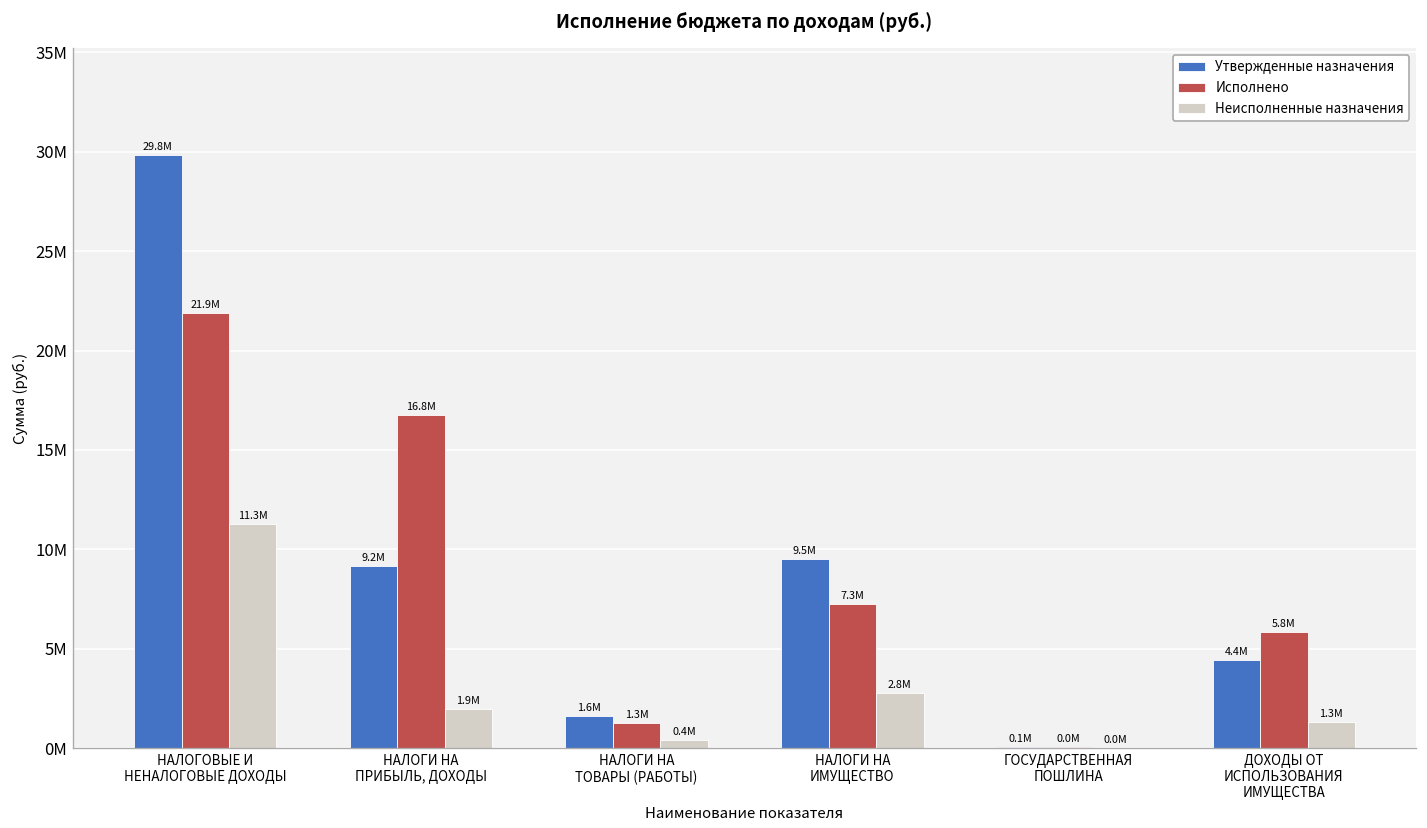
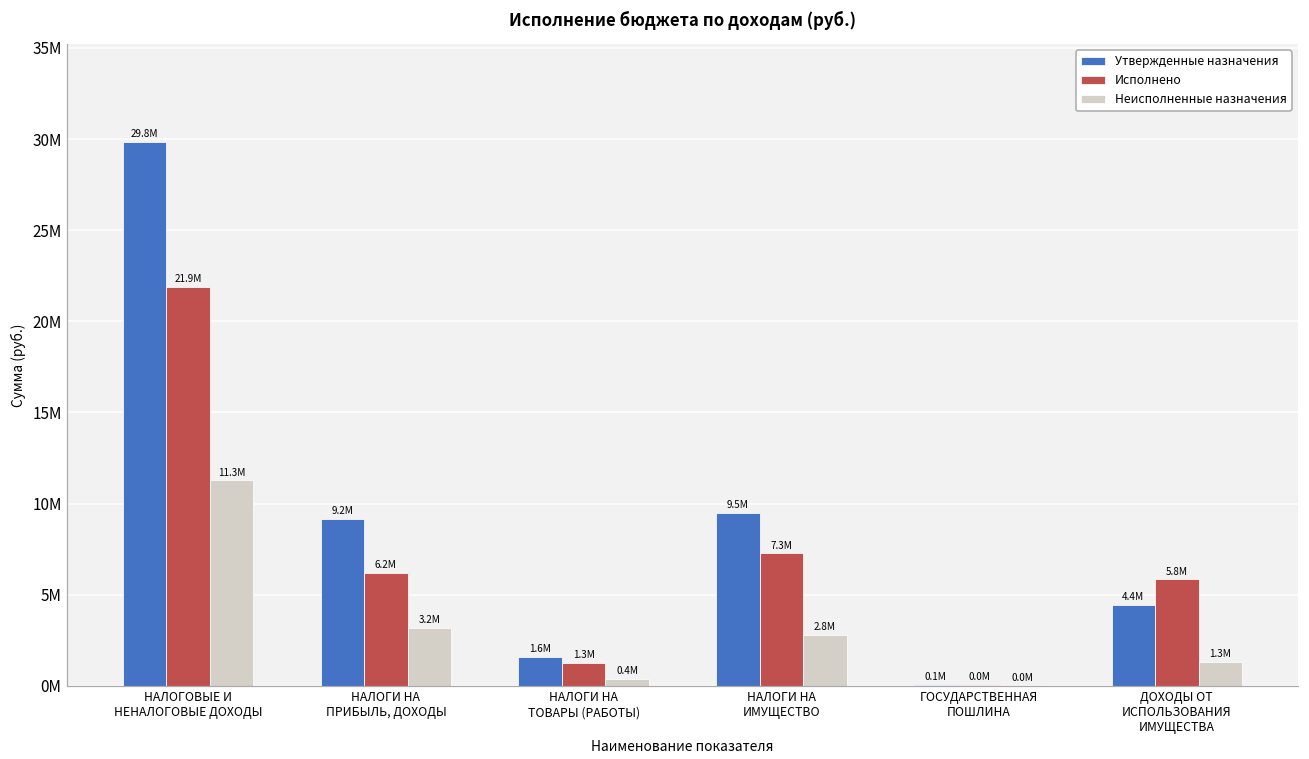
Исполнено, НАЛОГИ НА ПРИБЫЛЬ, ДОХОДЫ: 16.8M -> 6.2M
Неисполненные назначения, НАЛОГИ НА ПРИБЫЛЬ, ДОХОДЫ: 1.9M -> 3.2M
